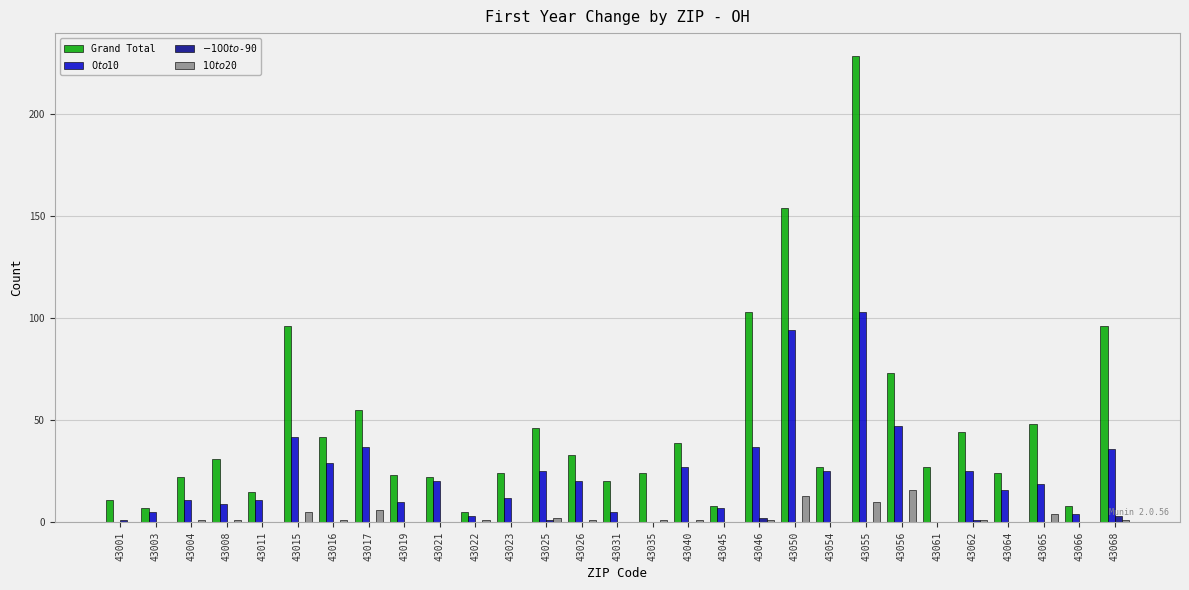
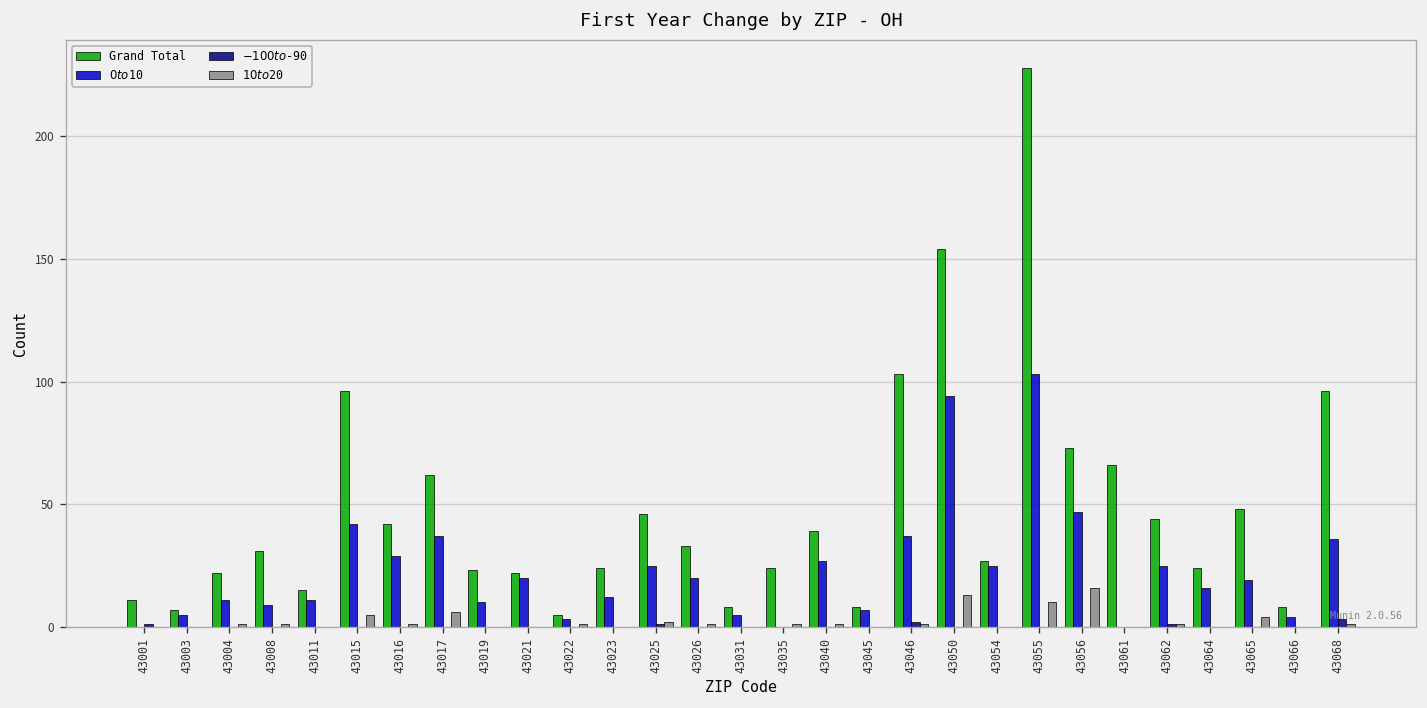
Grand Total, 43017: 55 -> 62
Grand Total, 43031: 20 -> 8
Grand Total, 43061: 27 -> 66
